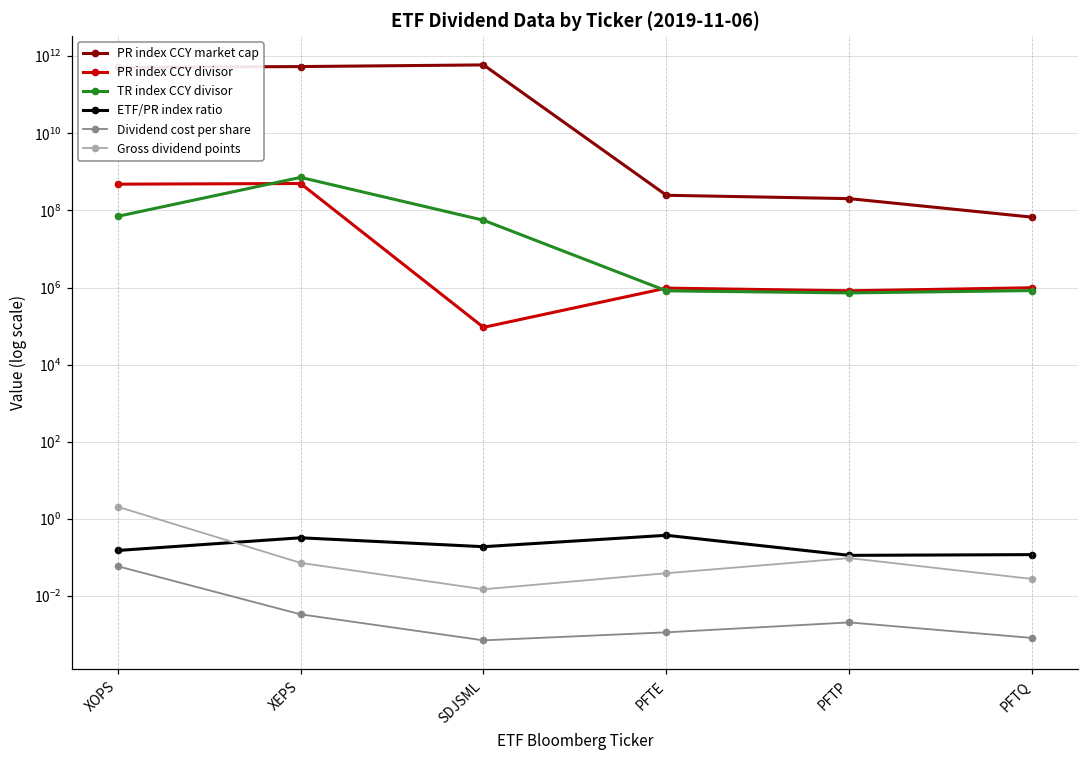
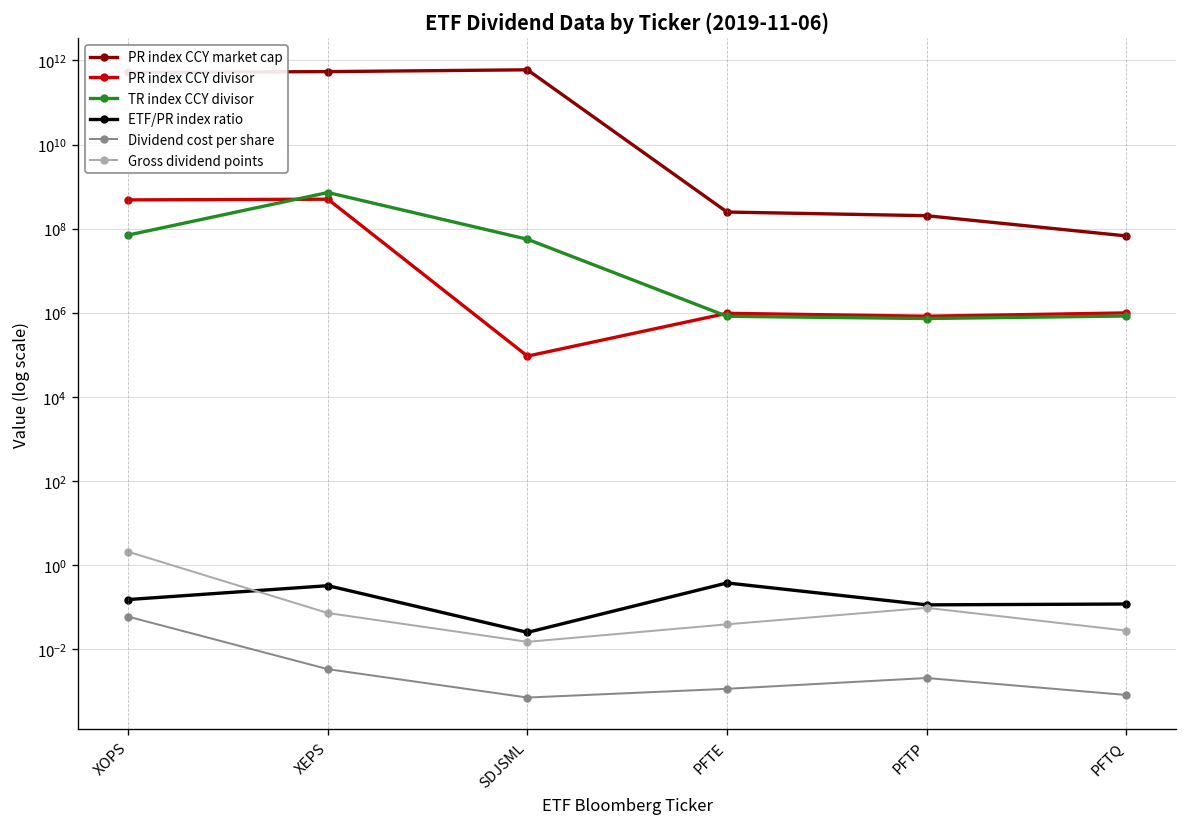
ETF/PR index ratio, SDJSML: 0.2 -> 0.02
